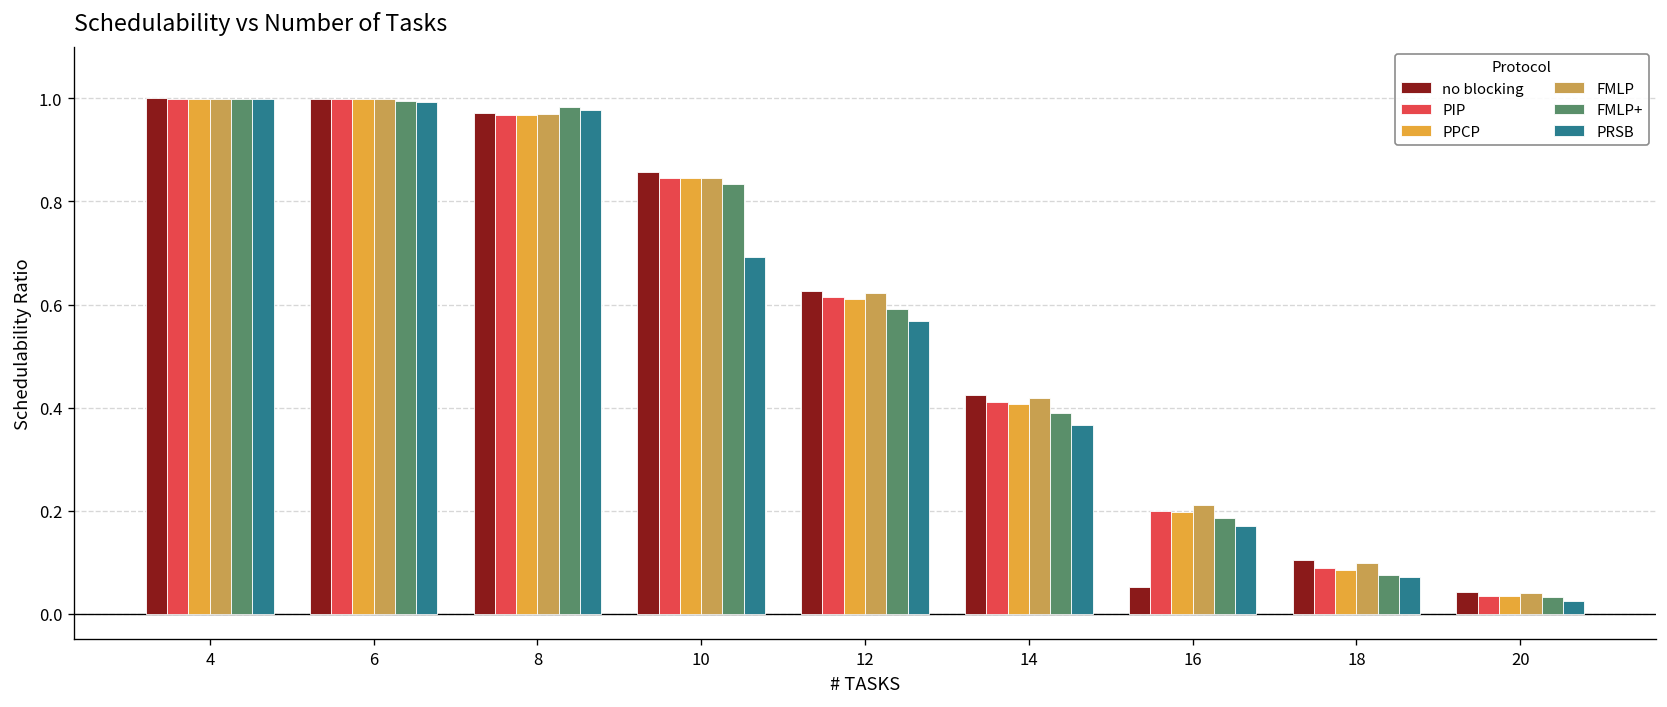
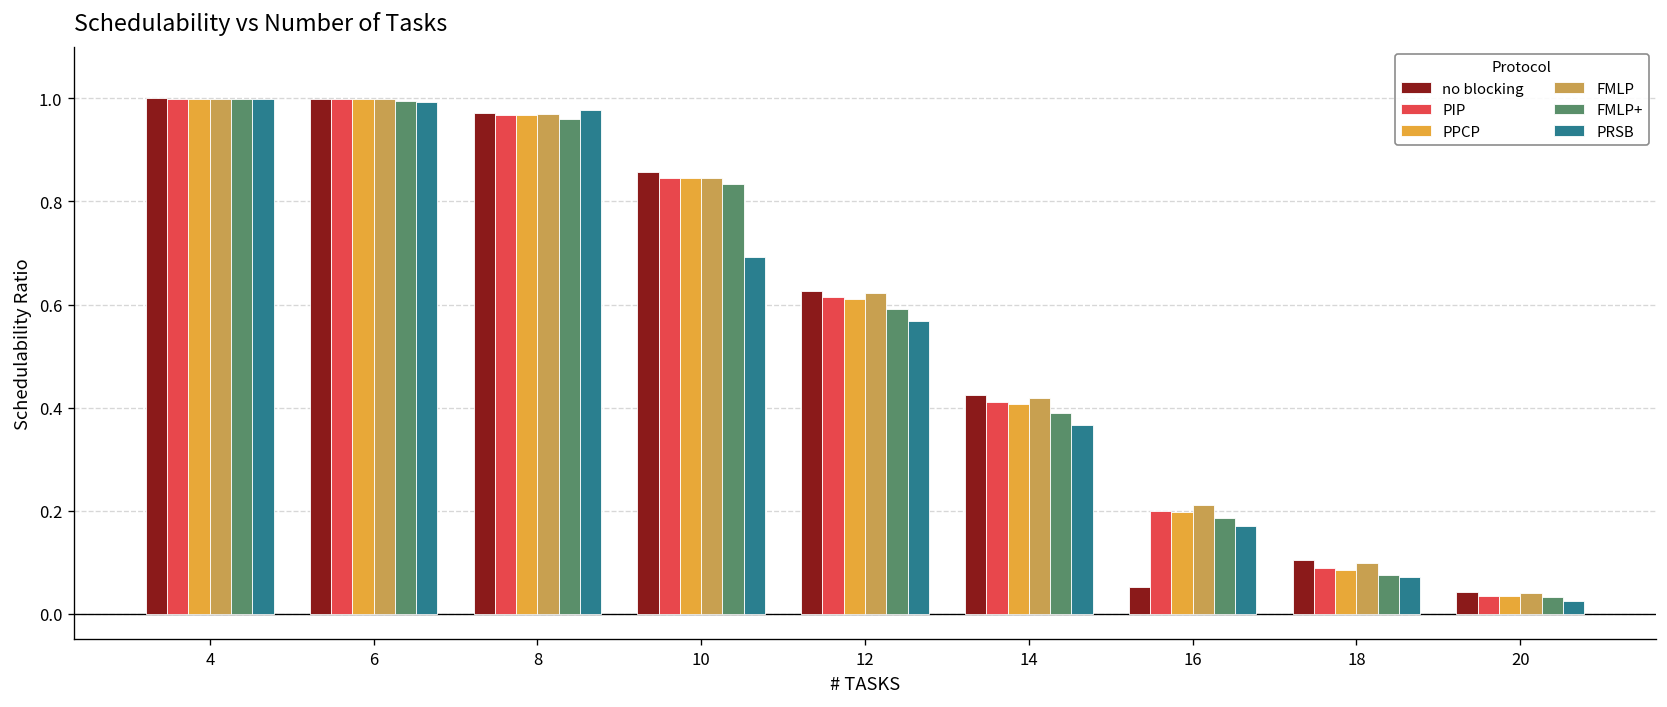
FMLP+, 8: 0.98 -> 0.96
